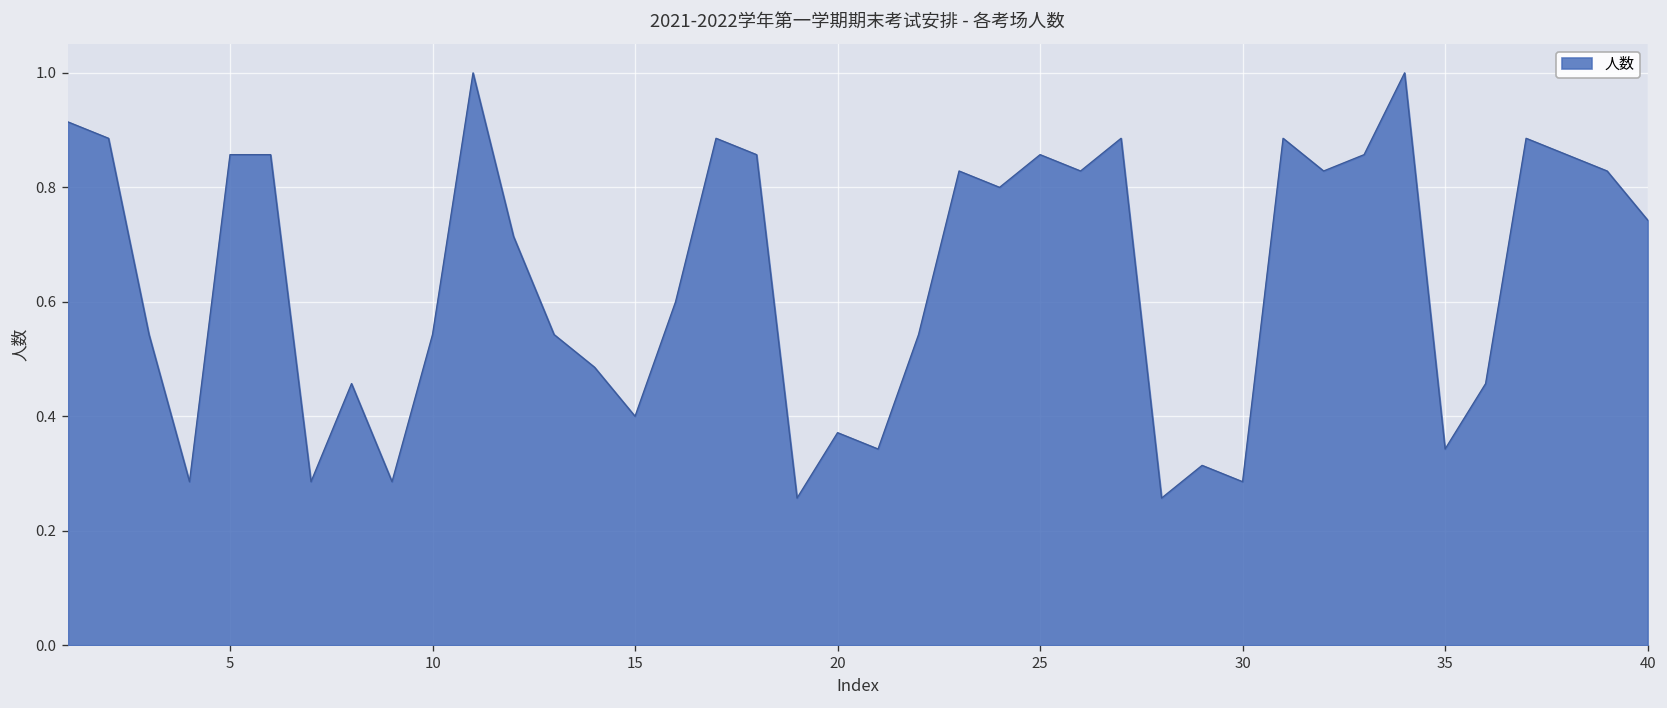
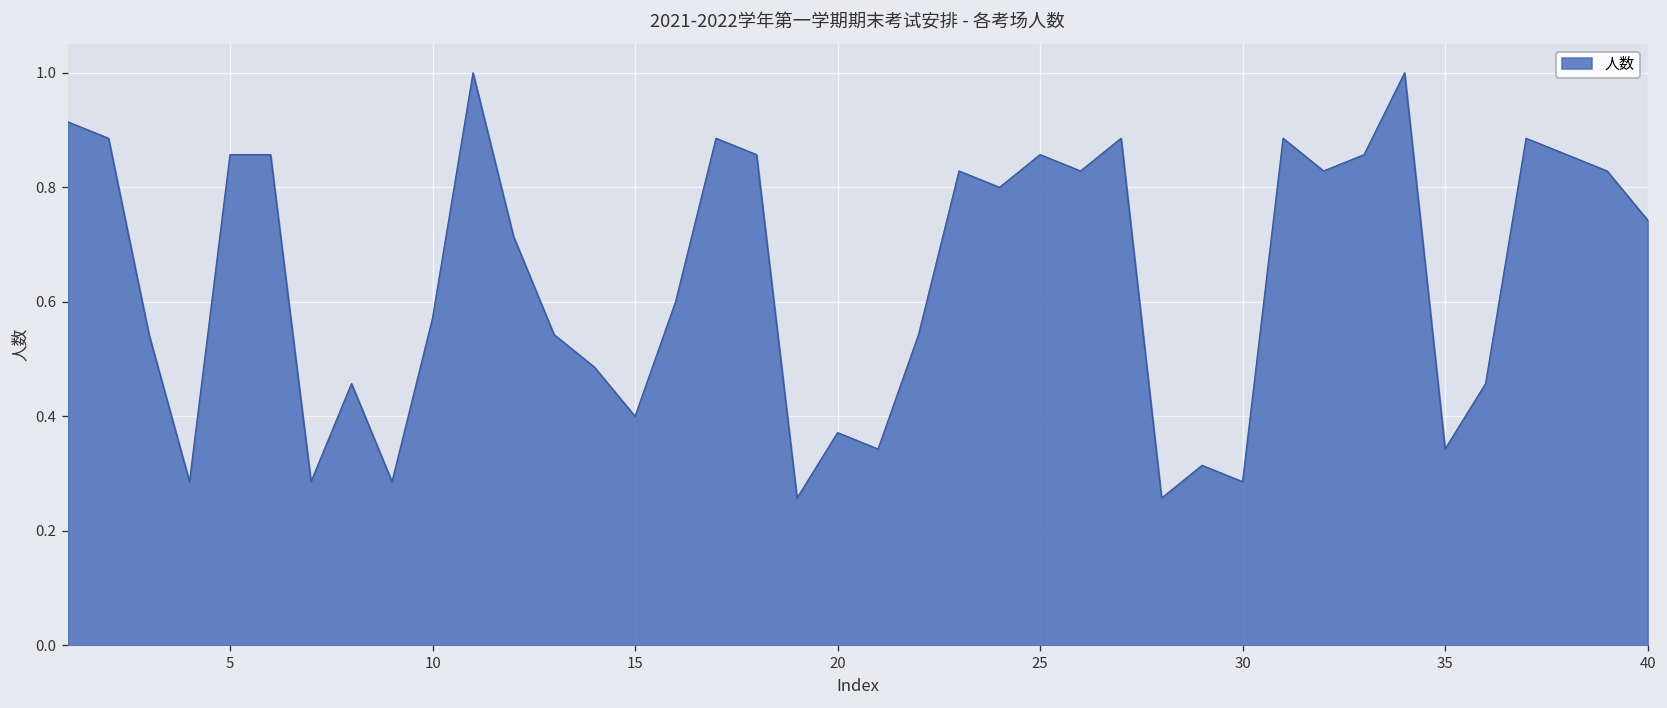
10: 0.54 -> 0.57
